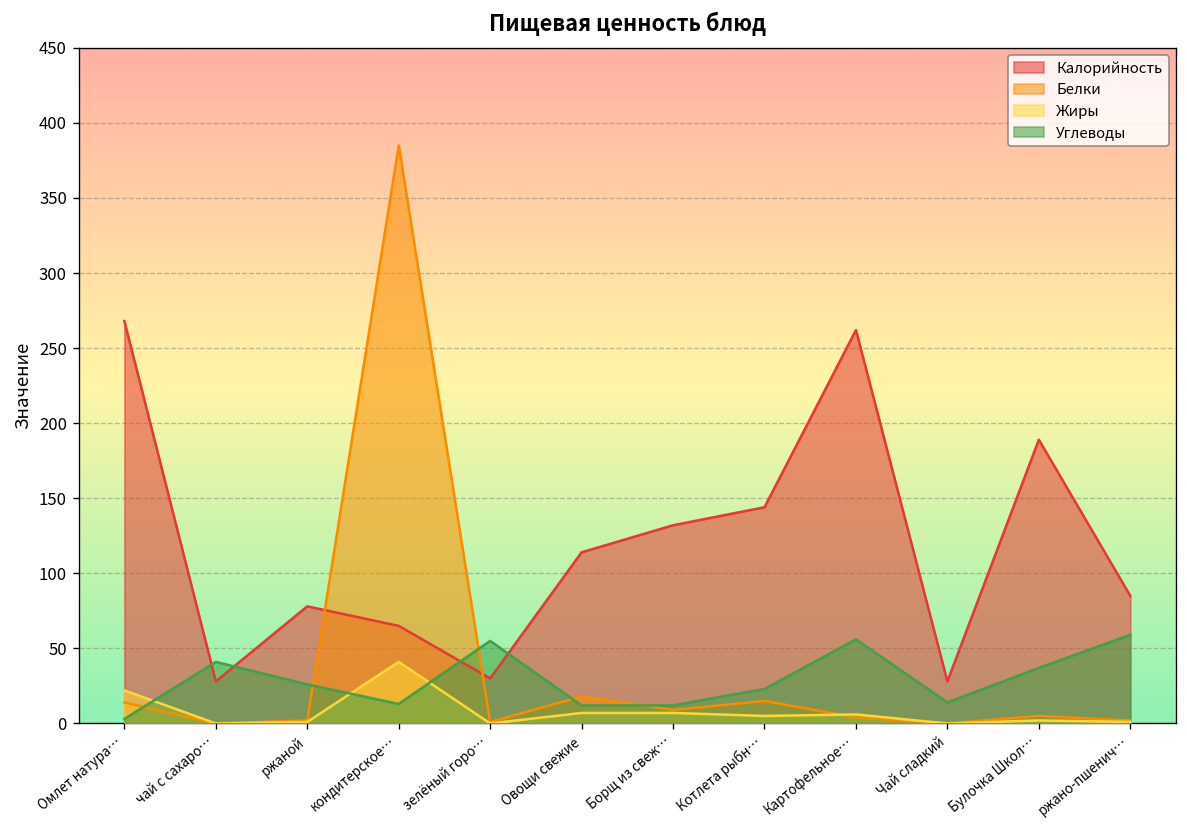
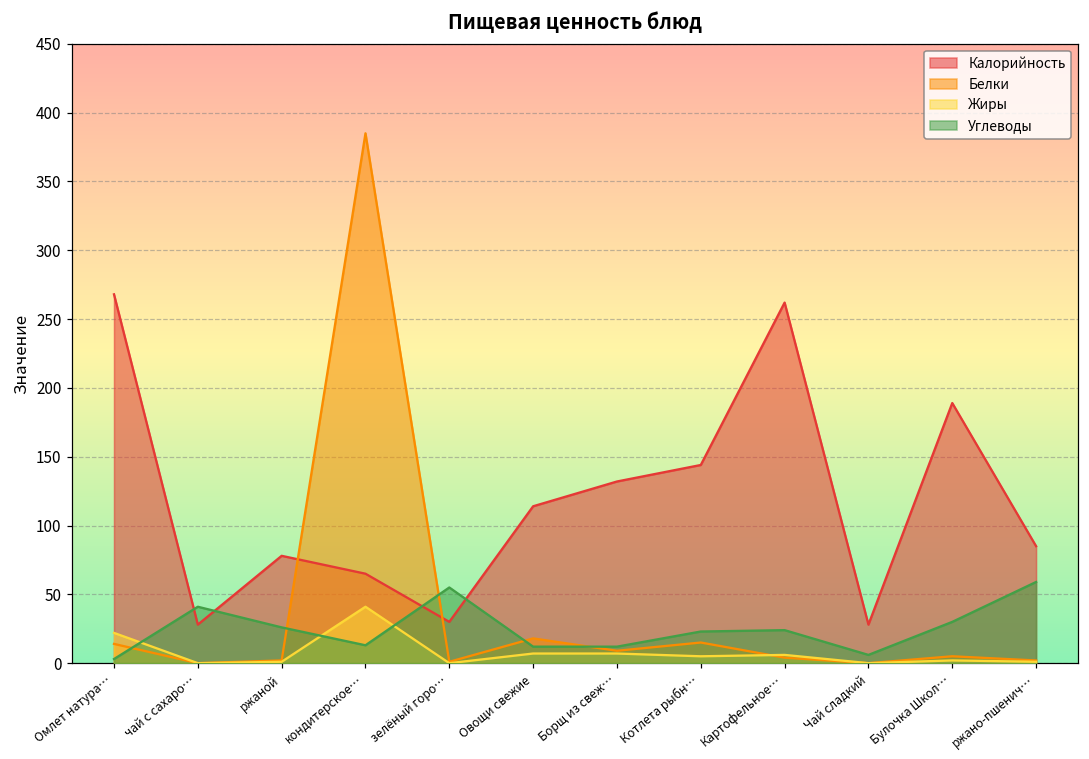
Углеводы, Картофельное…: 56 -> 24
Углеводы, Чай сладкий: 14 -> 6
Углеводы, Булочка Школ…: 37 -> 30
